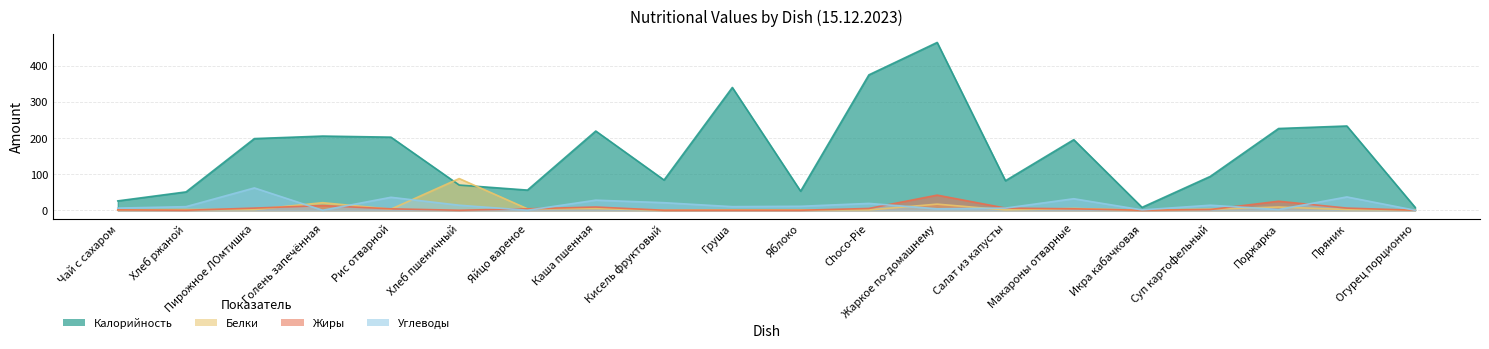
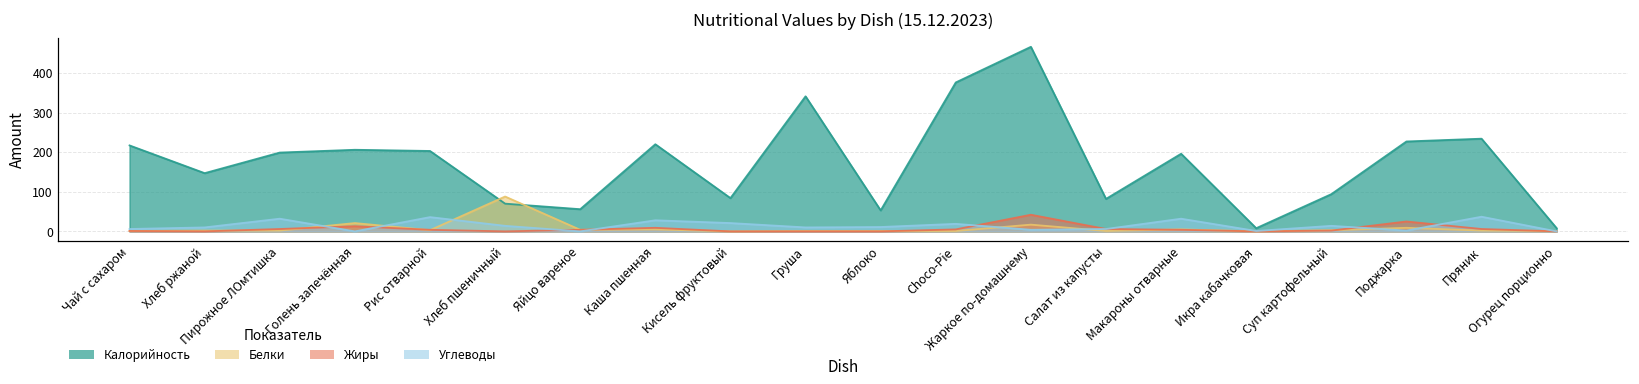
Калорийность, Чай с сахаром: 30 -> 220
Калорийность, Хлеб ржаной: 50 -> 150
Углеводы, Пирожное ЛОмтишка: 60 -> 30
